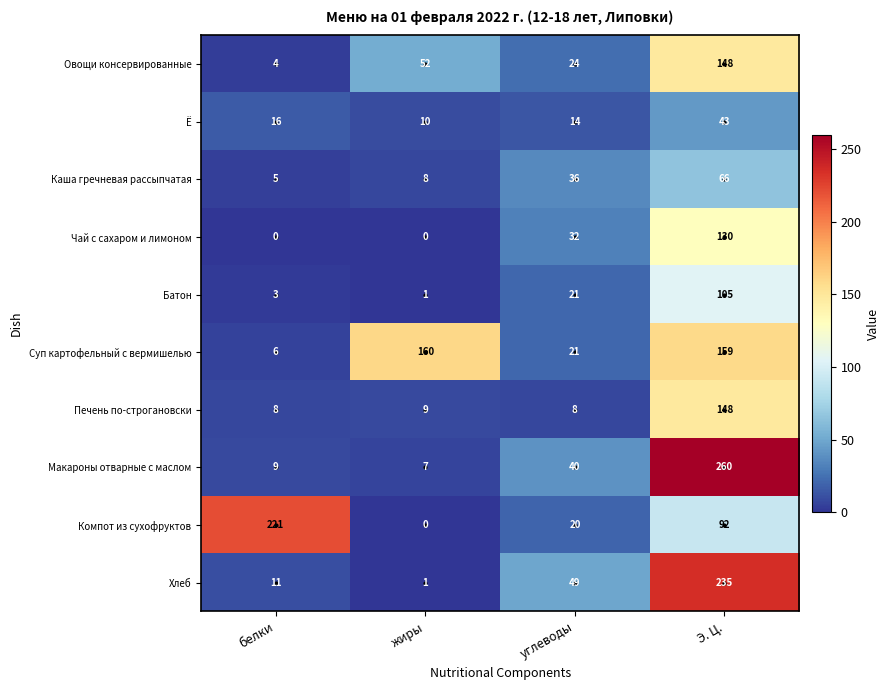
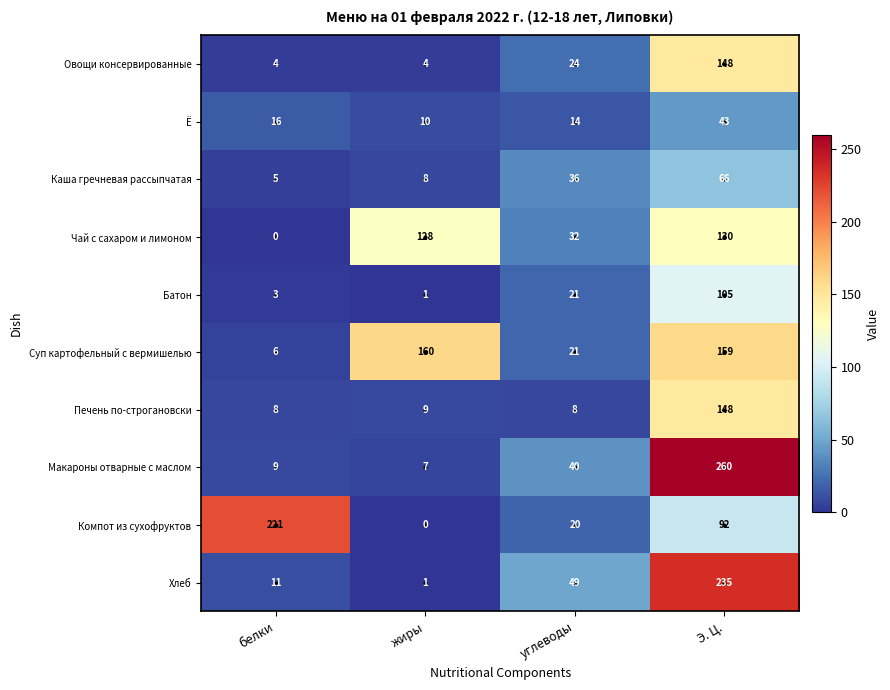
Овощи консервированные, жиры: 52 -> 4
Чай с сахаром и лимоном, жиры: 0 -> 128
